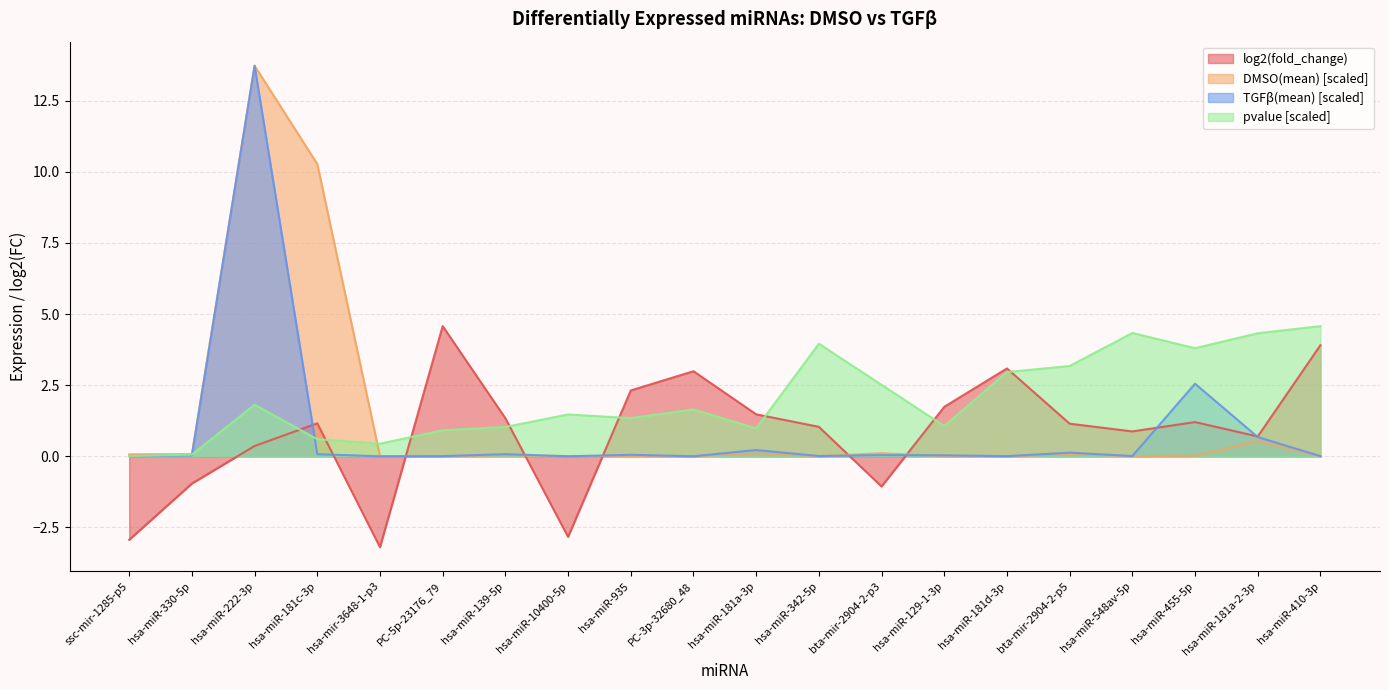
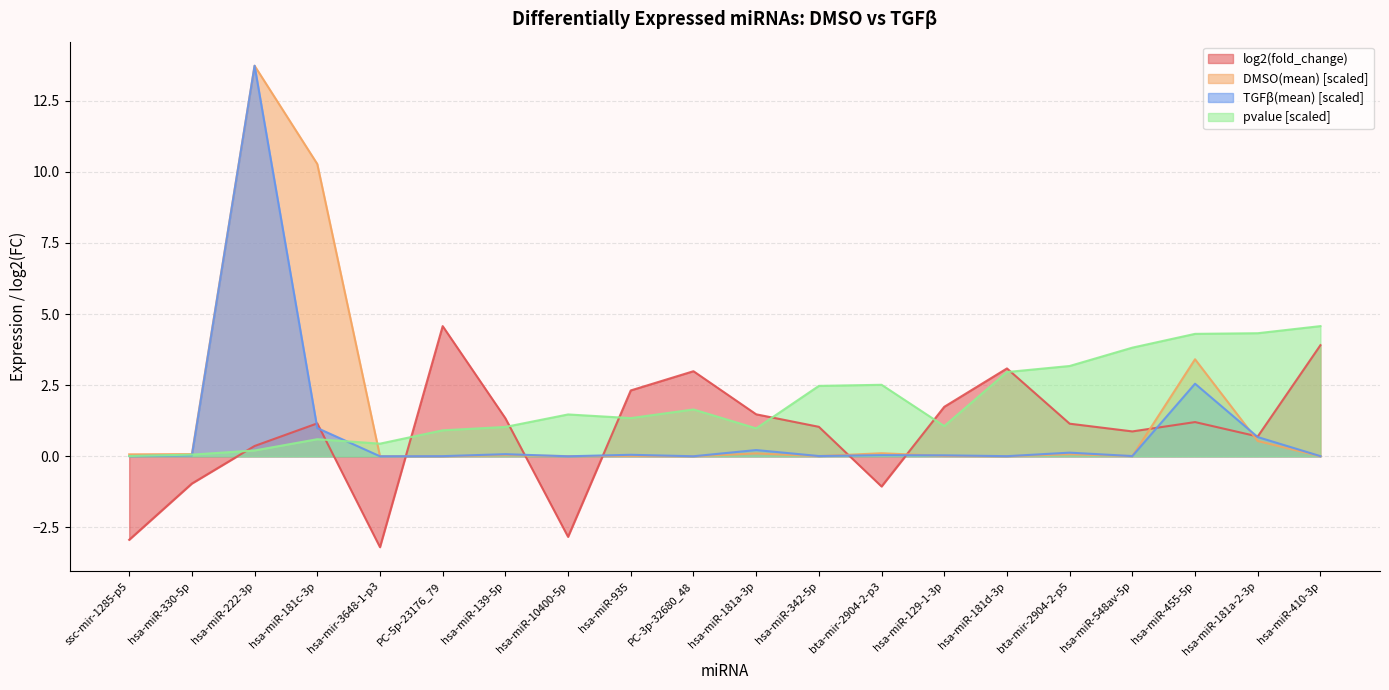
pvalue [scaled], hsa-miR-222-3p: 1.8 -> 0.2
TGFβ(mean) [scaled], hsa-miR-181c-3p: 0.1 -> 1.0
pvalue [scaled], hsa-miR-342-5p: 4.0 -> 2.5
pvalue [scaled], hsa-miR-548av-5p: 4.3 -> 3.8
DMSO(mean) [scaled], hsa-miR-455-5p: 0.0 -> 3.4
pvalue [scaled], hsa-miR-455-5p: 3.8 -> 4.3
